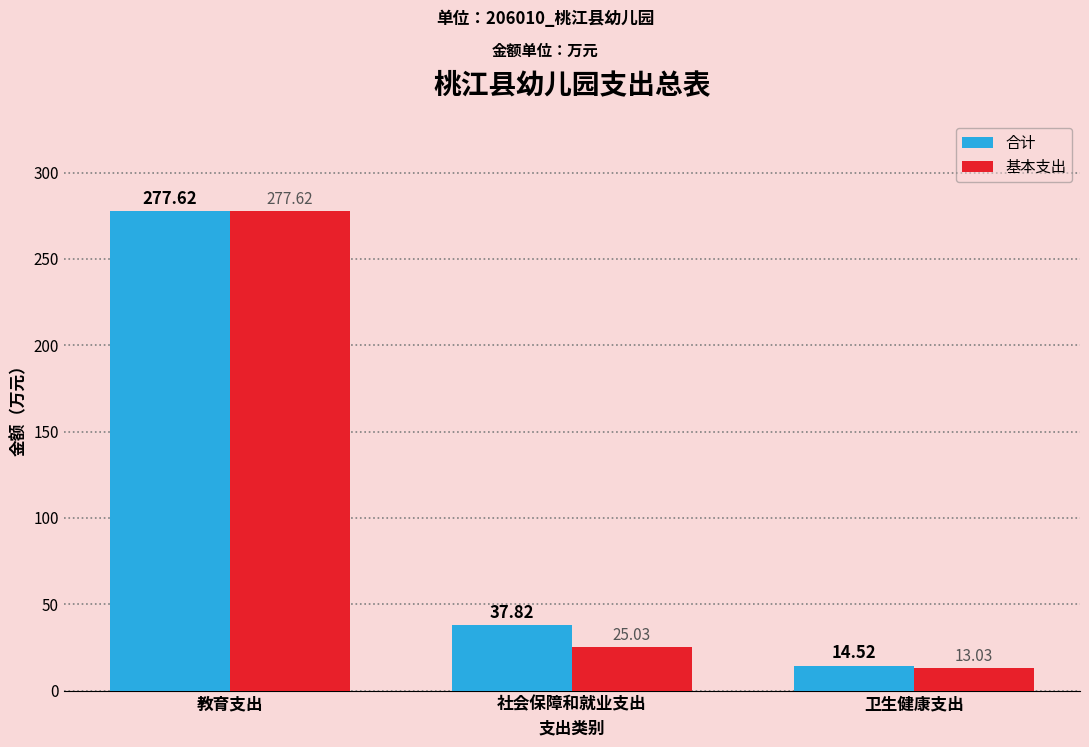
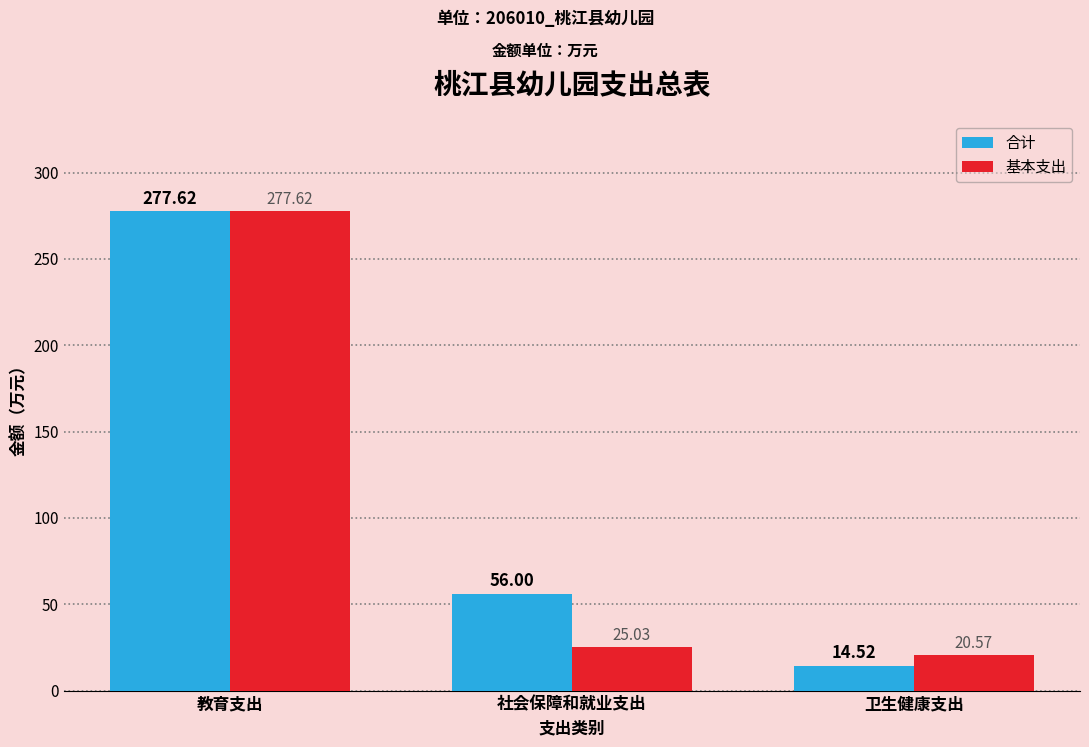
合计, 社会保障和就业支出: 37.82 -> 56.00
基本支出, 卫生健康支出: 13.03 -> 20.57
